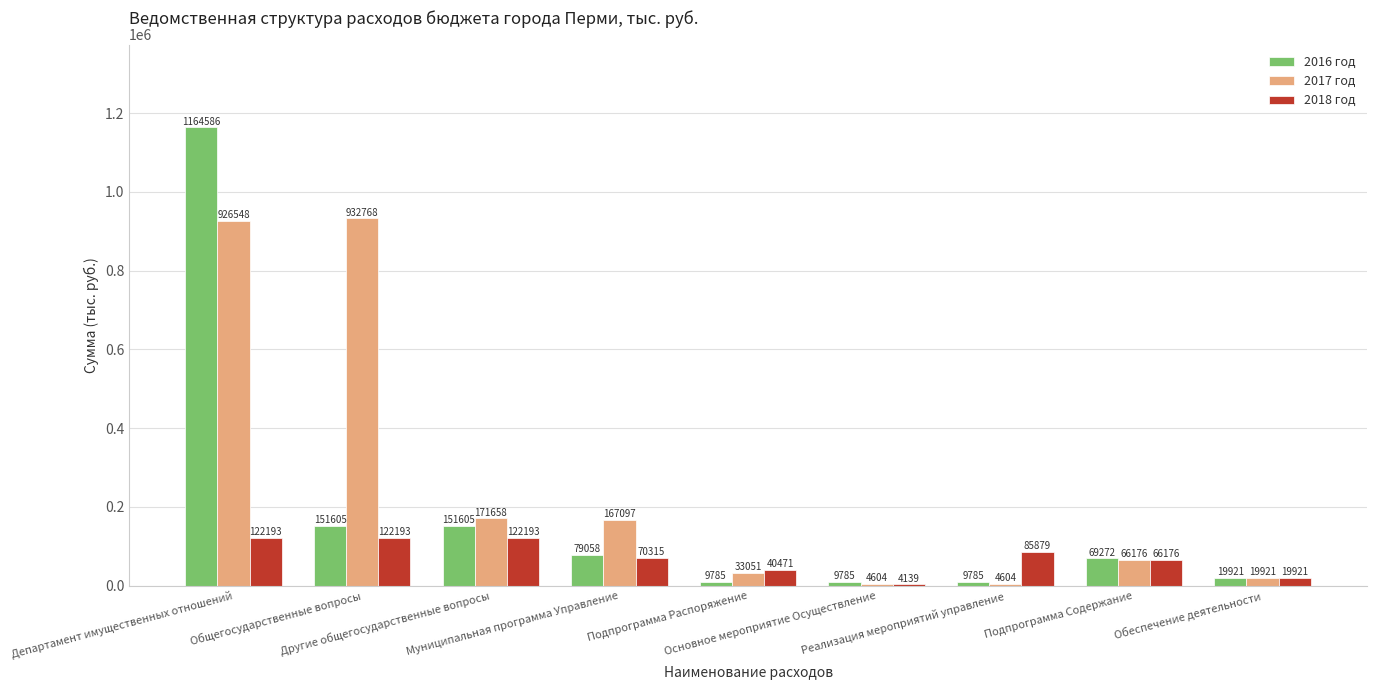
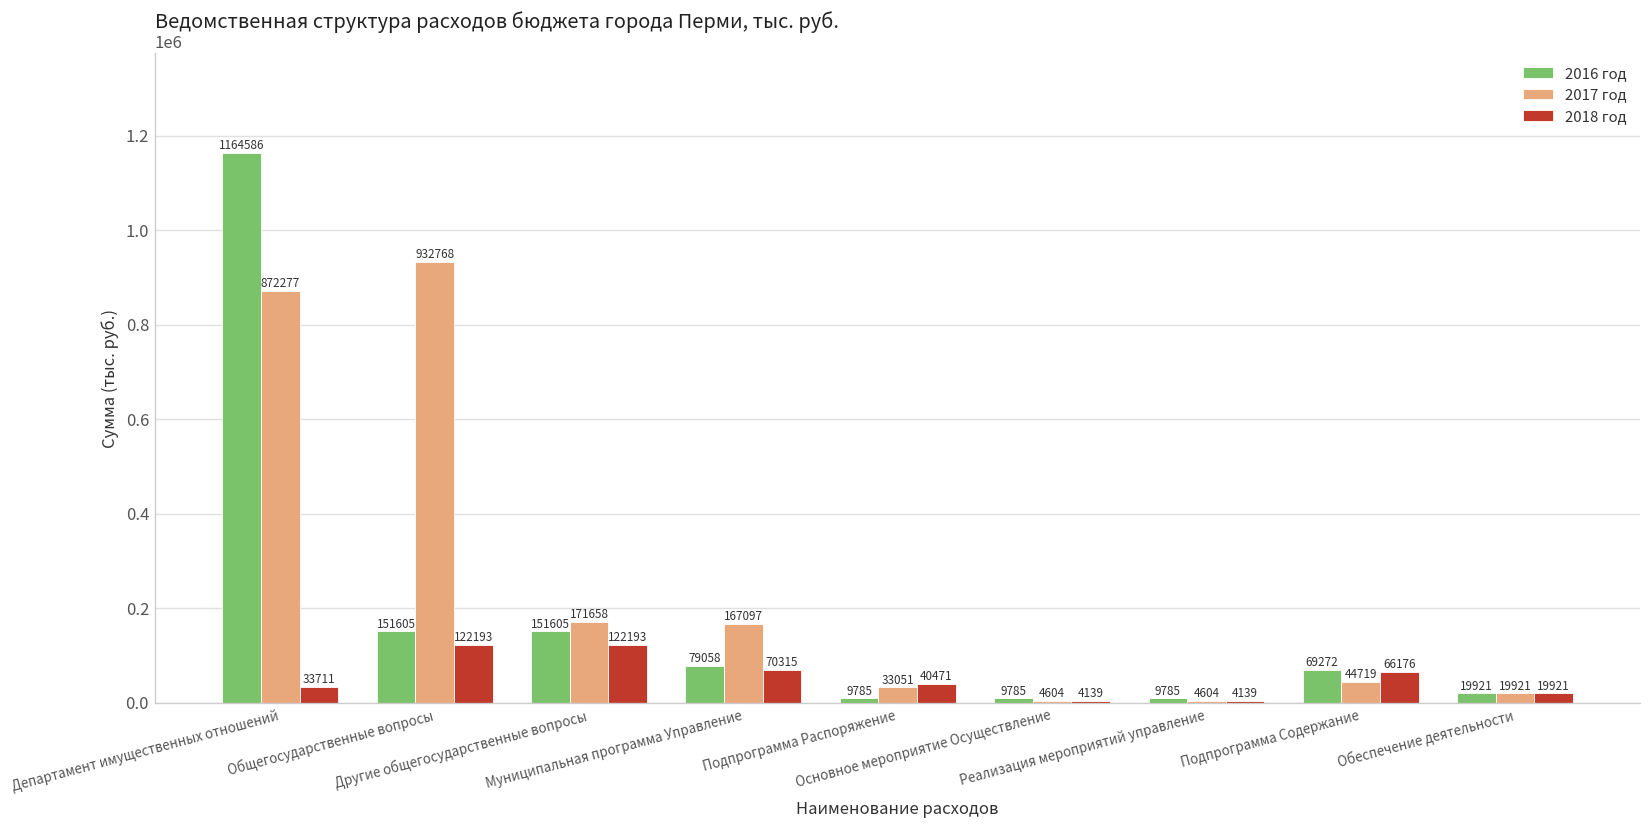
2017 год, Департамент имущественных отношений: 926548 -> 872277
2018 год, Департамент имущественных отношений: 122193 -> 33711
2018 год, Реализация мероприятий управление: 85879 -> 4139
2017 год, Подпрограмма Содержание: 66176 -> 44719
